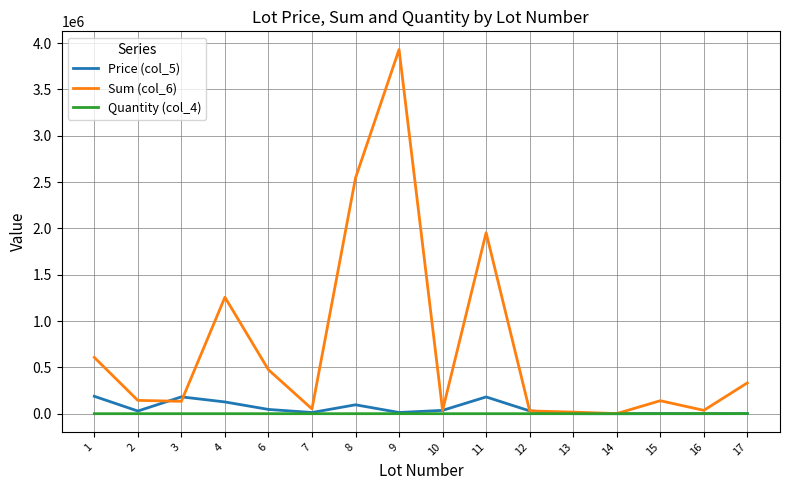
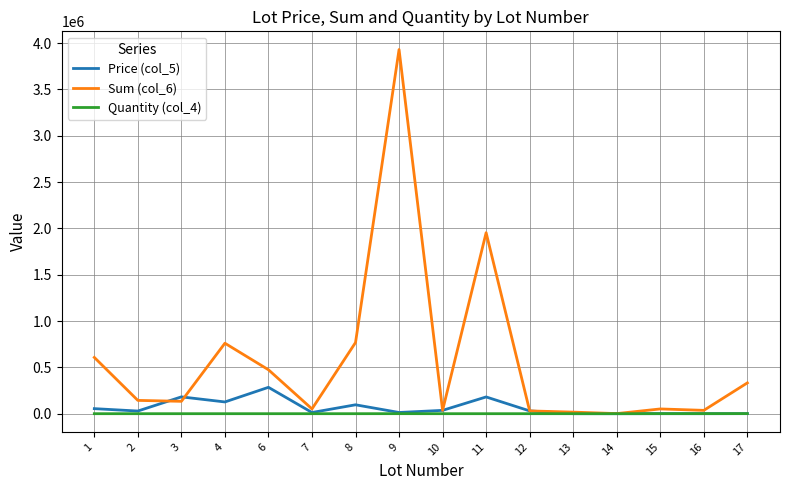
Price (col_5), 1: 200000 -> 100000
Sum (col_6), 4: 1300000 -> 800000
Price (col_5), 6: 0 -> 300000
Sum (col_6), 8: 2500000 -> 800000
Sum (col_6), 15: 140000 -> 50000
